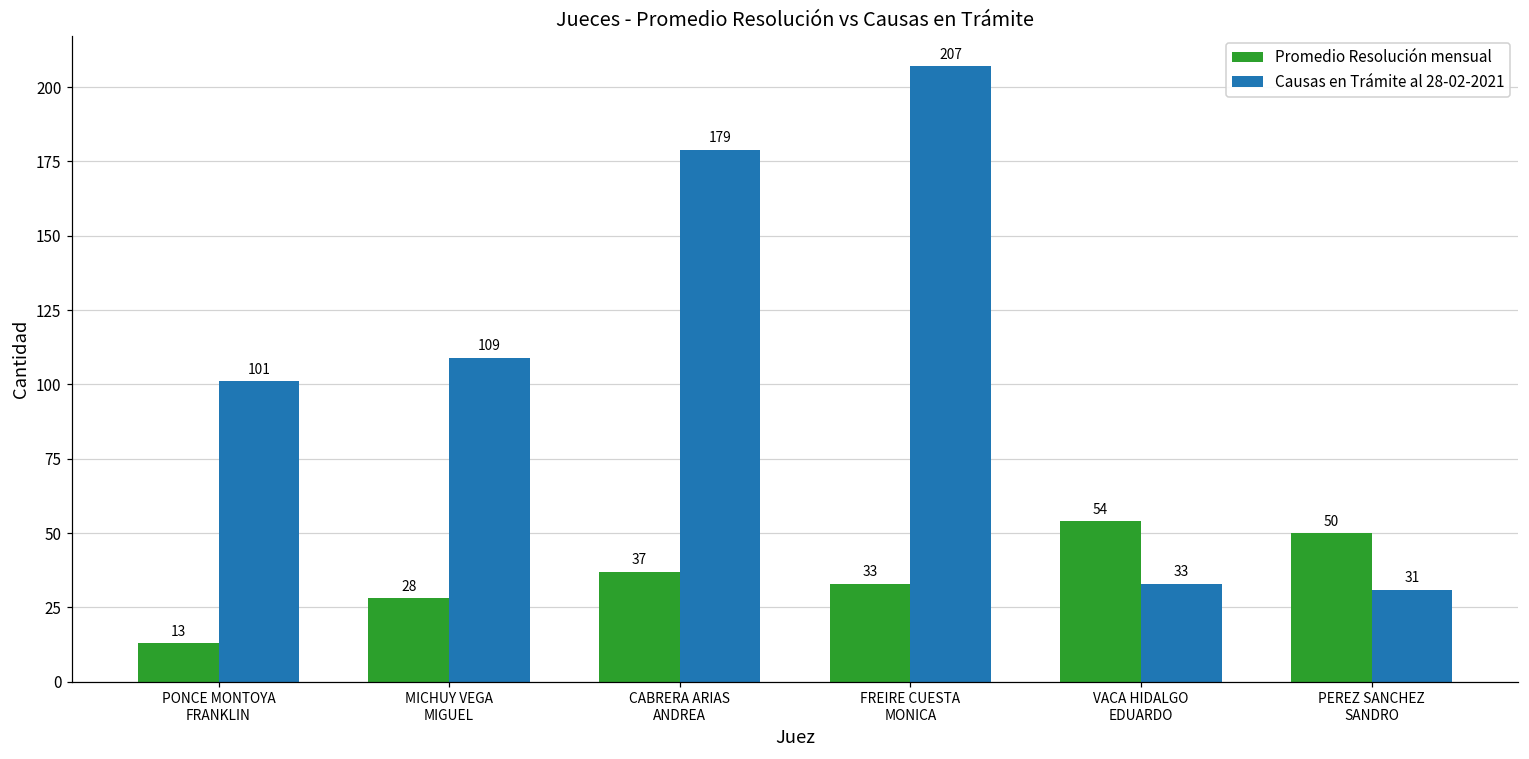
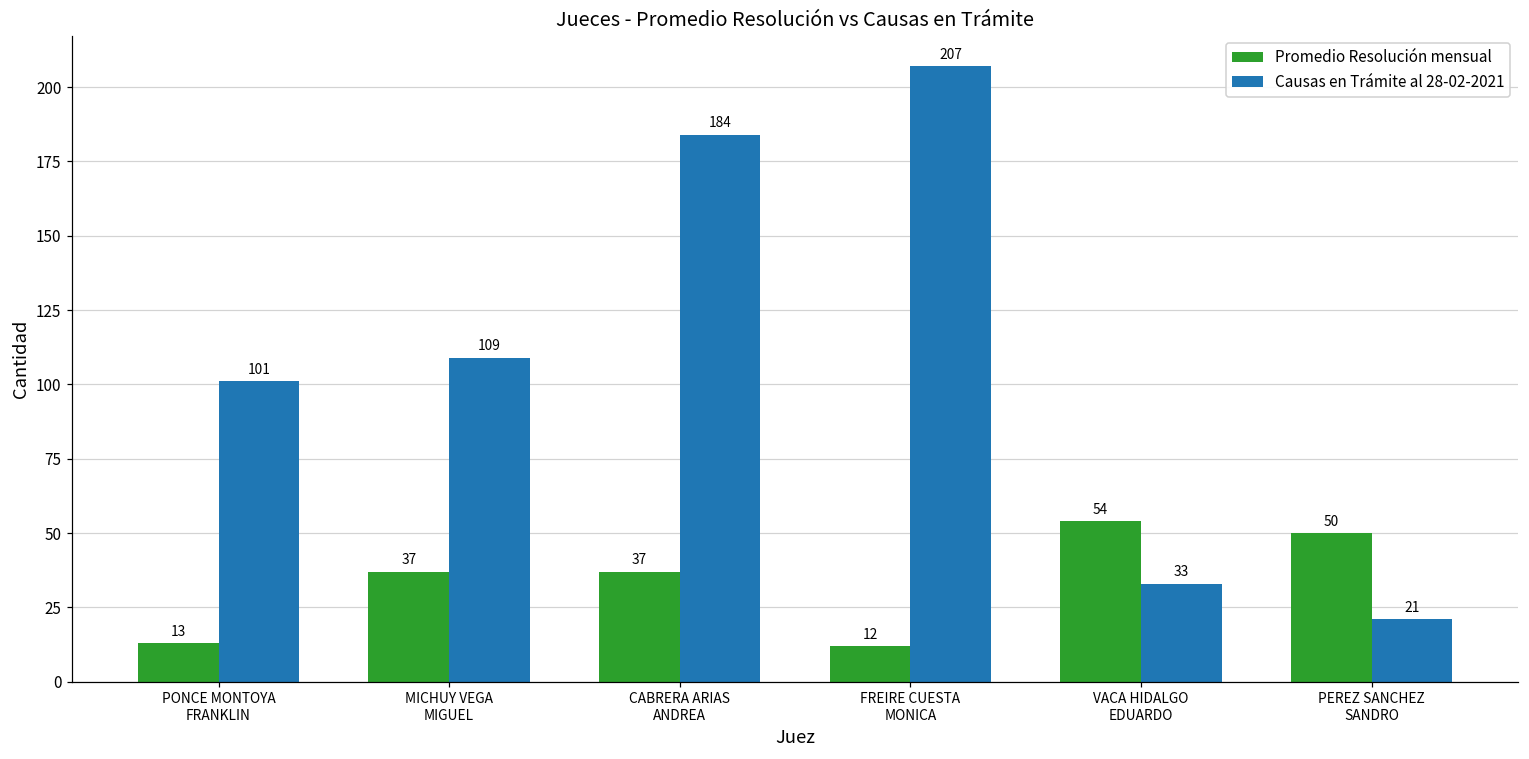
Promedio Resolución mensual, MICHUY VEGA MIGUEL: 28 -> 37
Causas en Trámite al 28-02-2021, CABRERA ARIAS ANDREA: 179 -> 184
Promedio Resolución mensual, FREIRE CUESTA MONICA: 33 -> 12
Causas en Trámite al 28-02-2021, PEREZ SANCHEZ SANDRO: 31 -> 21
